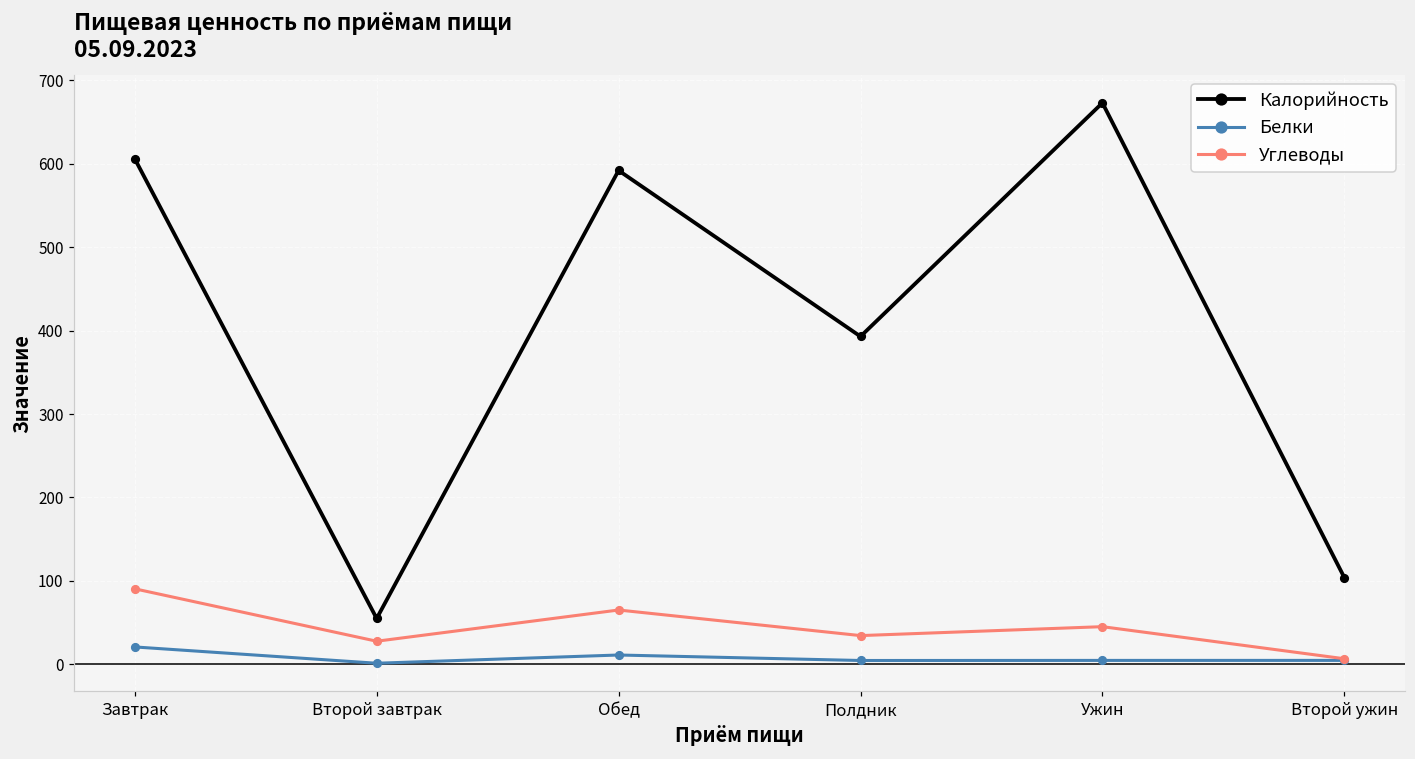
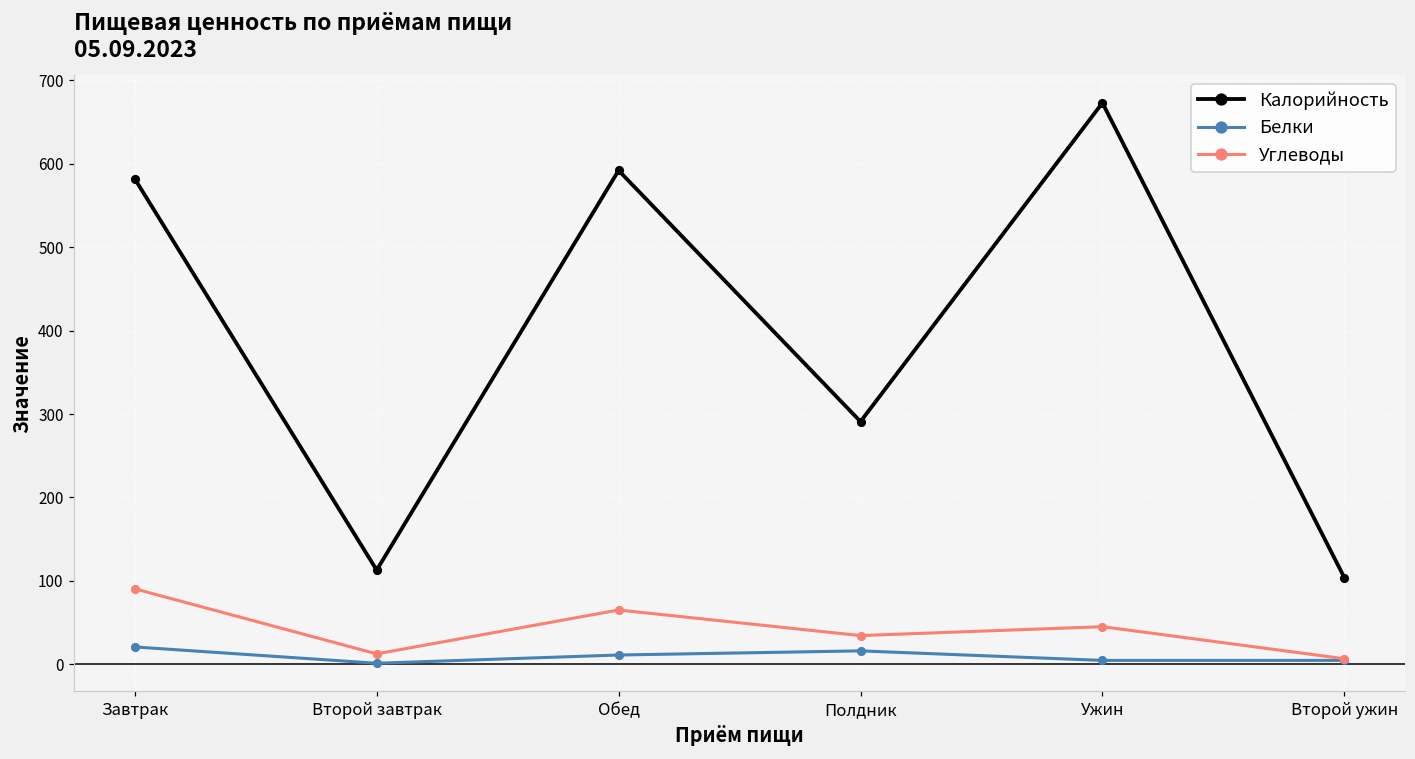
Калорийность, Завтрак: 610 -> 580
Калорийность, Второй завтрак: 60 -> 110
Углеводы, Второй завтрак: 30 -> 10
Калорийность, Полдник: 390 -> 290
Белки, Полдник: 0 -> 20
